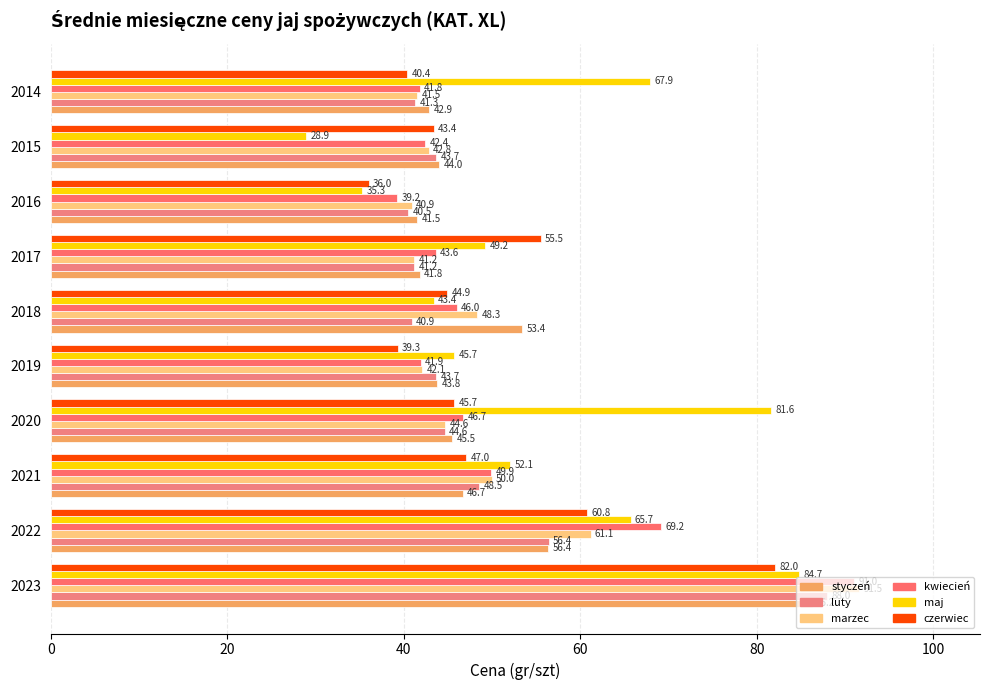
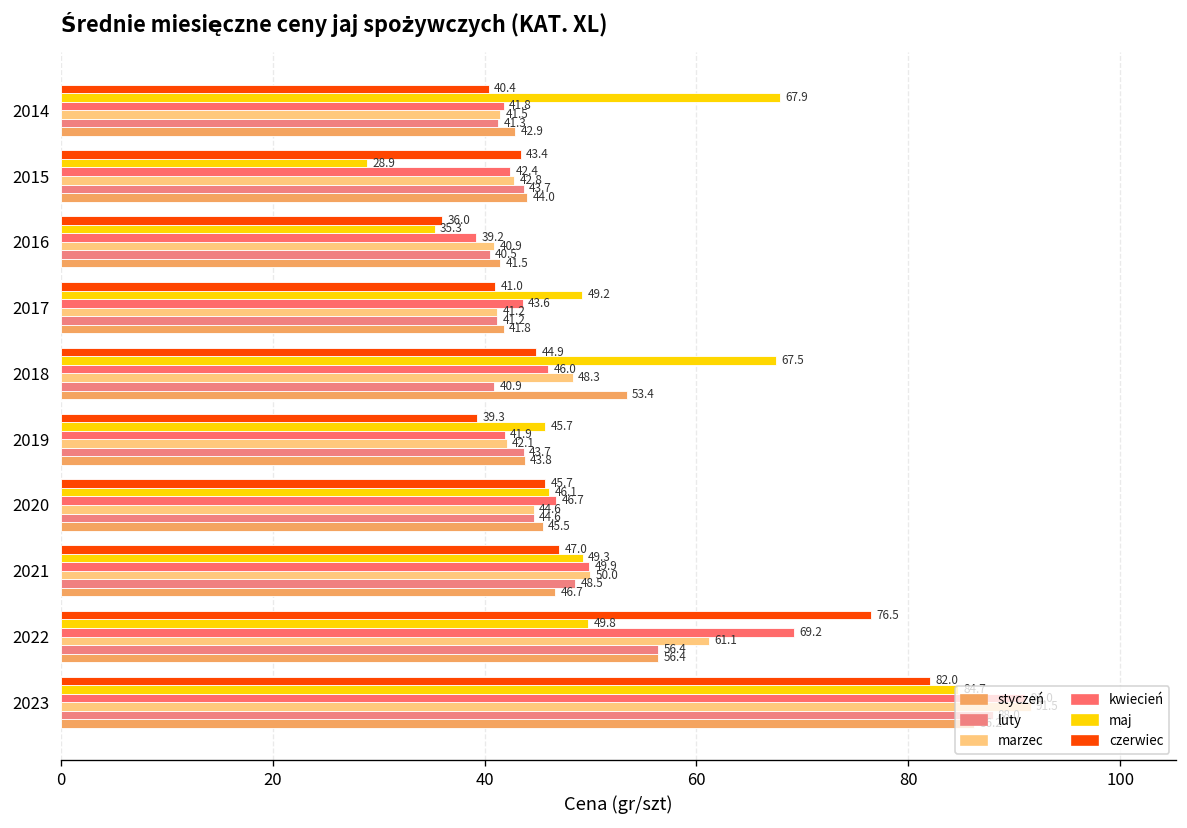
czerwiec, 2017: 55.5 -> 41.0
maj, 2018: 43.4 -> 67.5
maj, 2020: 81.6 -> 46.1
maj, 2021: 52.1 -> 49.3
czerwiec, 2022: 60.8 -> 76.5
maj, 2022: 65.7 -> 49.8
